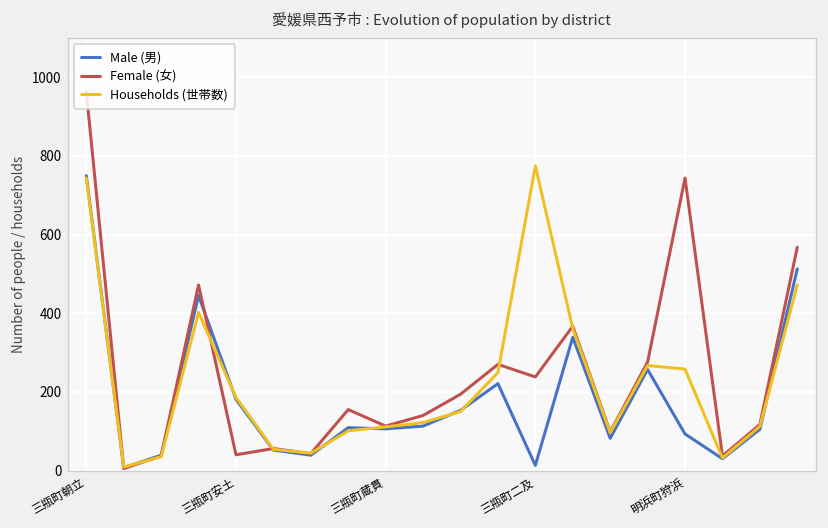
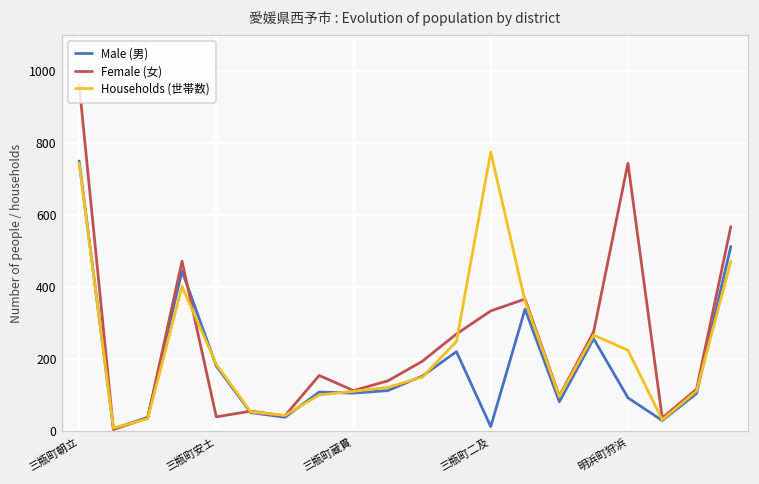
Female (女), 三瓶町二及: 240 -> 330
Households (世帯数), 明浜町狩浜: 260 -> 230
